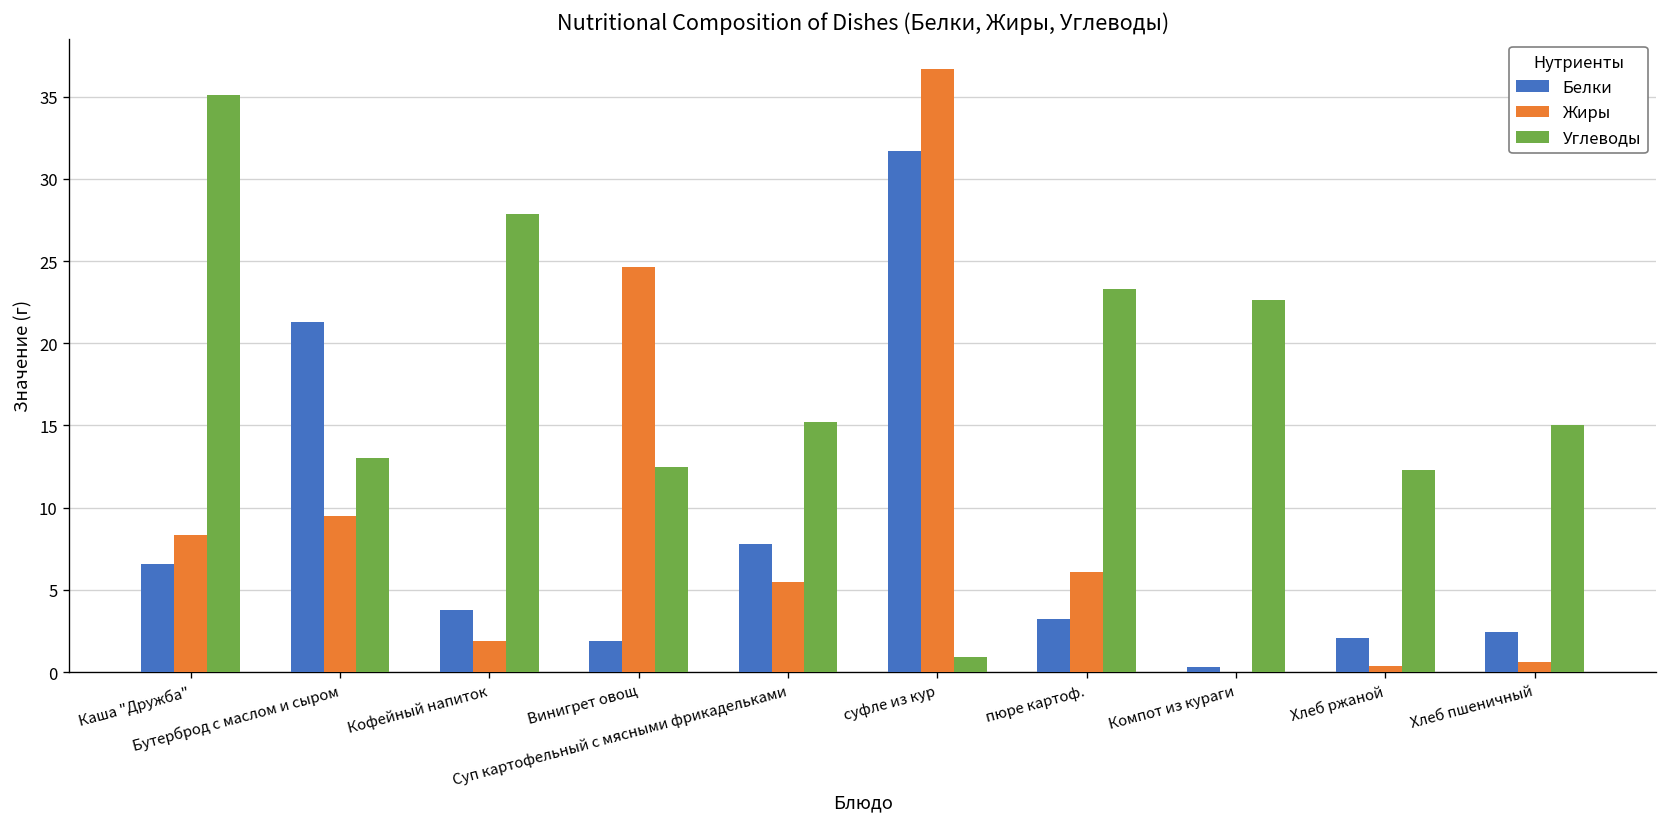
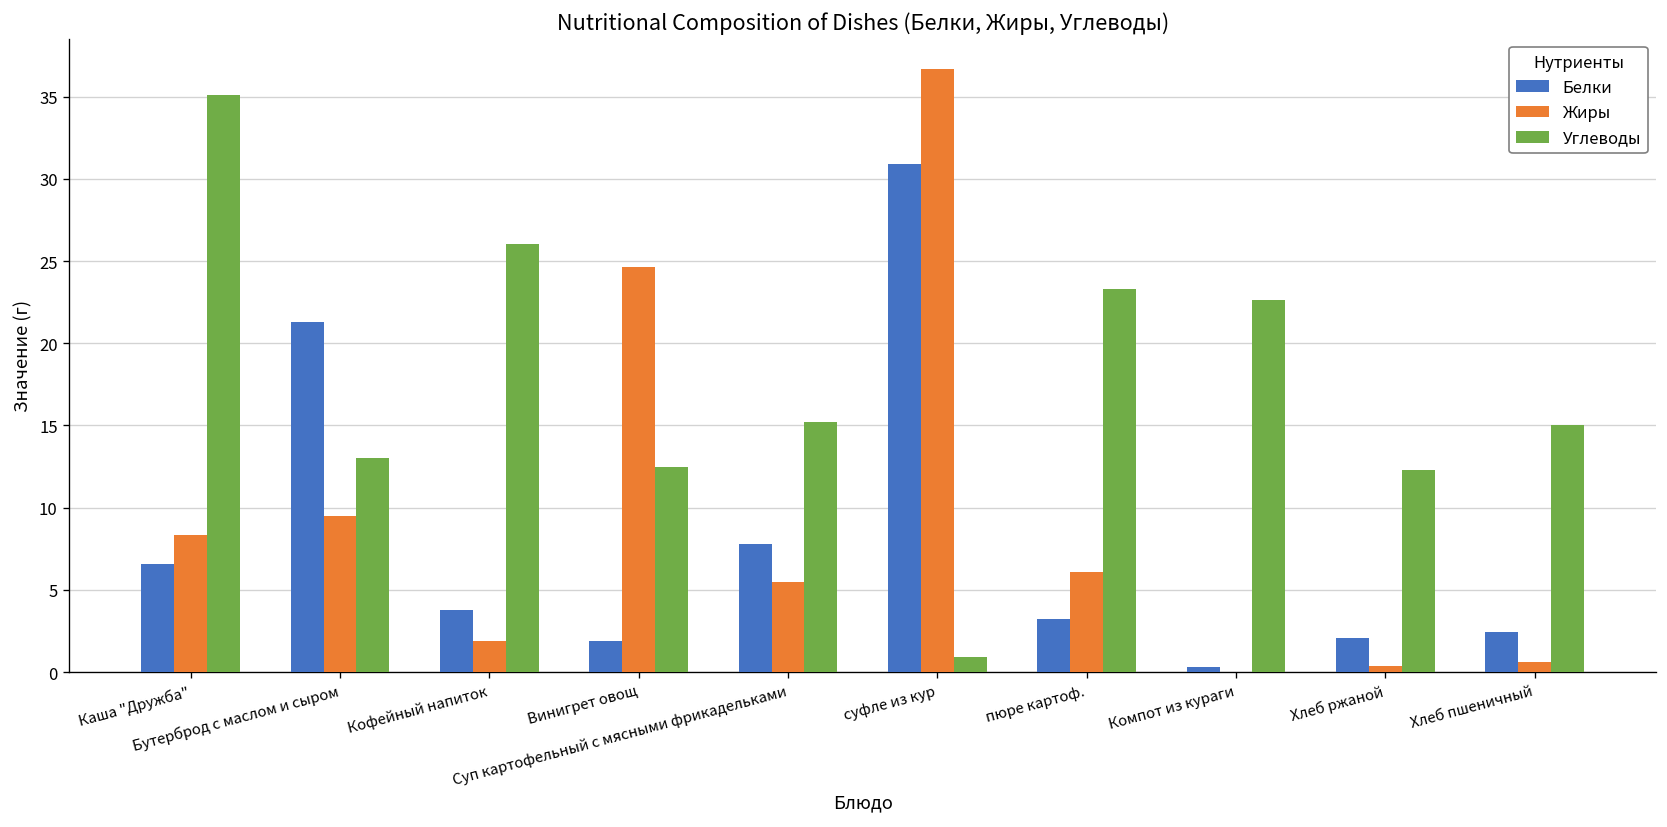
Углеводы, Кофейный напиток: 27.9 -> 26.0
Белки, суфле из кур: 31.7 -> 30.9
